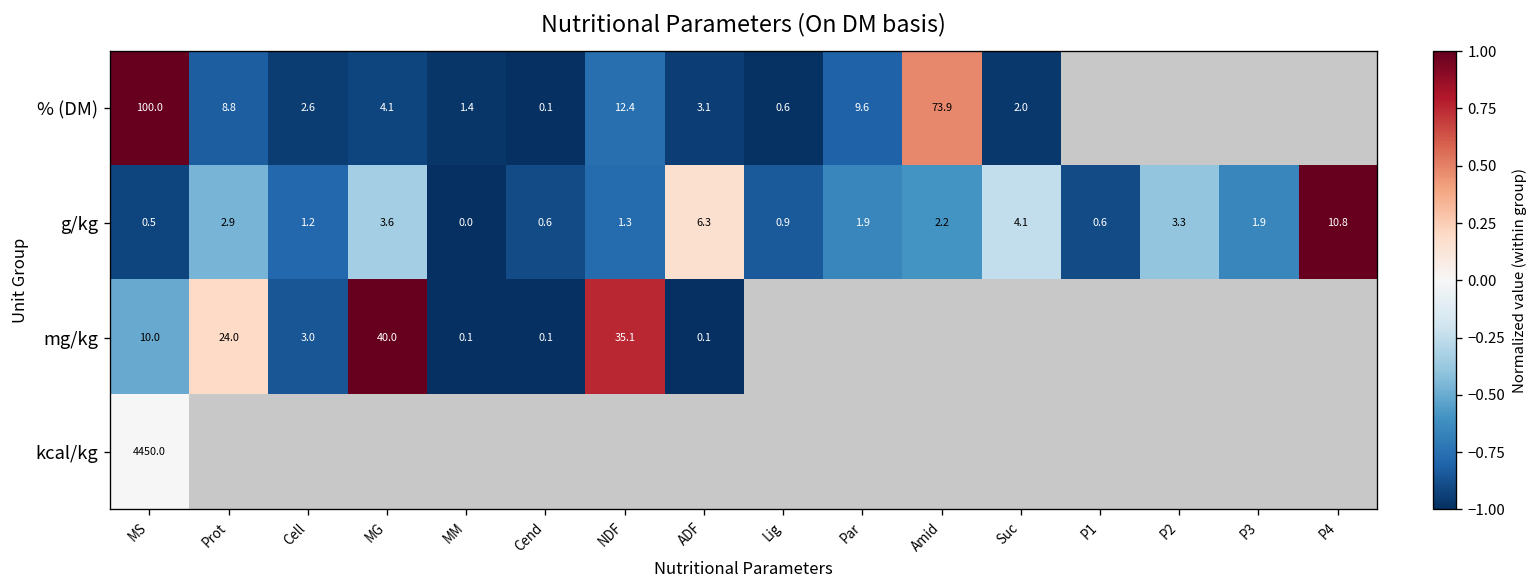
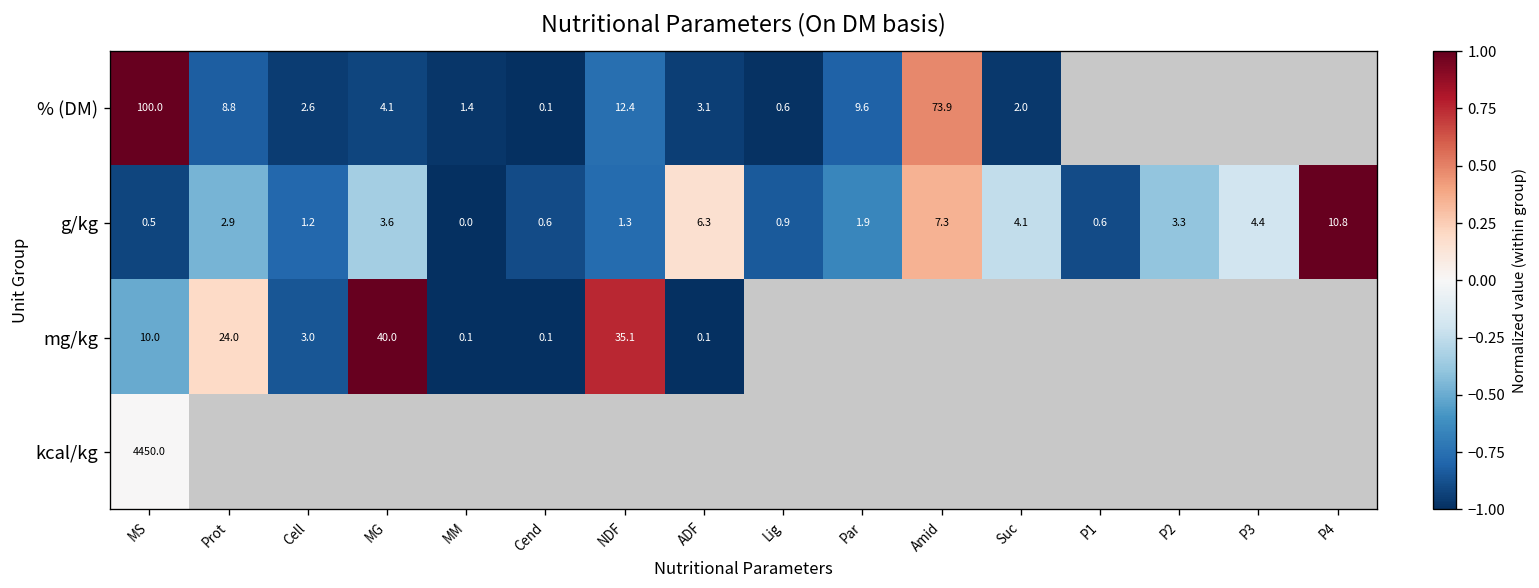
g/kg, Amid: 2.2 -> 7.3
g/kg, P3: 1.9 -> 4.4
